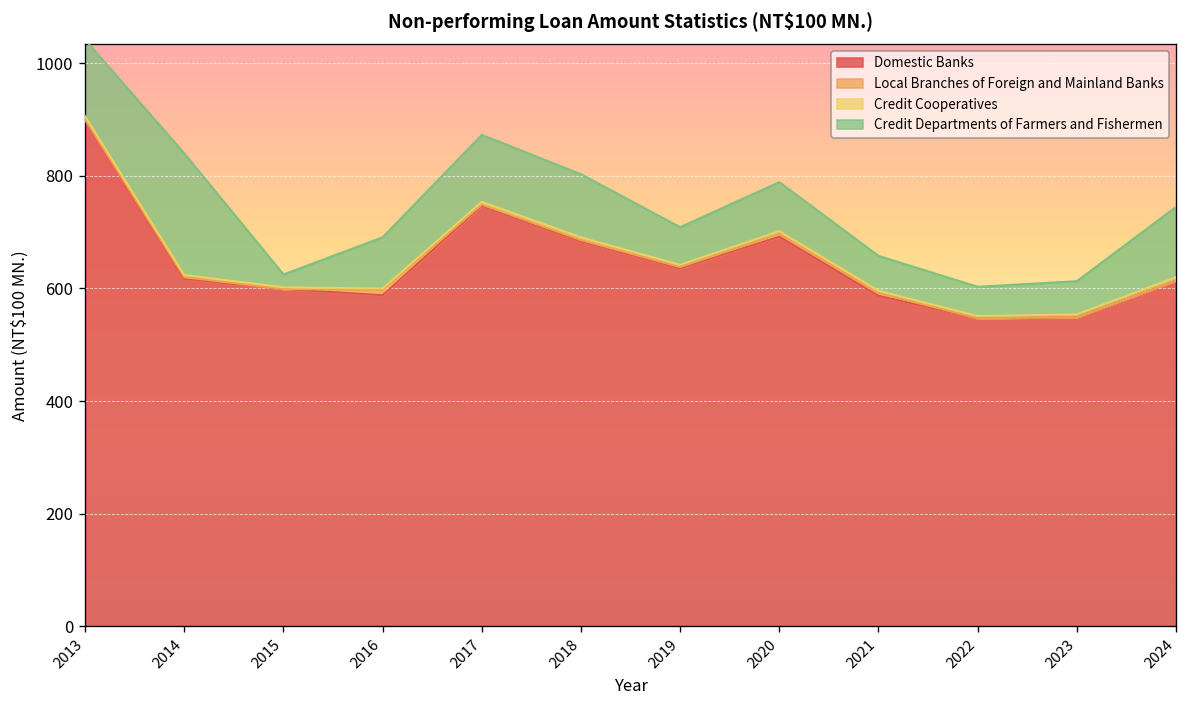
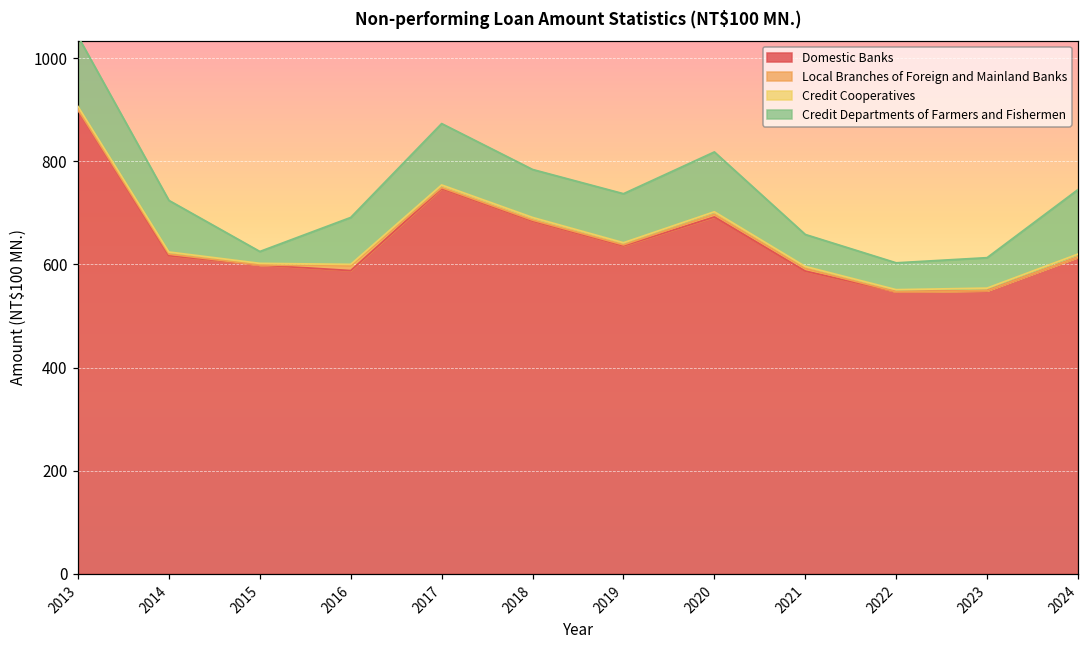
Credit Departments of Farmers and Fishermen, 2014: 220 -> 100
Credit Departments of Farmers and Fishermen, 2018: 110 -> 90
Credit Departments of Farmers and Fishermen, 2019: 70 -> 100
Credit Departments of Farmers and Fishermen, 2020: 90 -> 120
